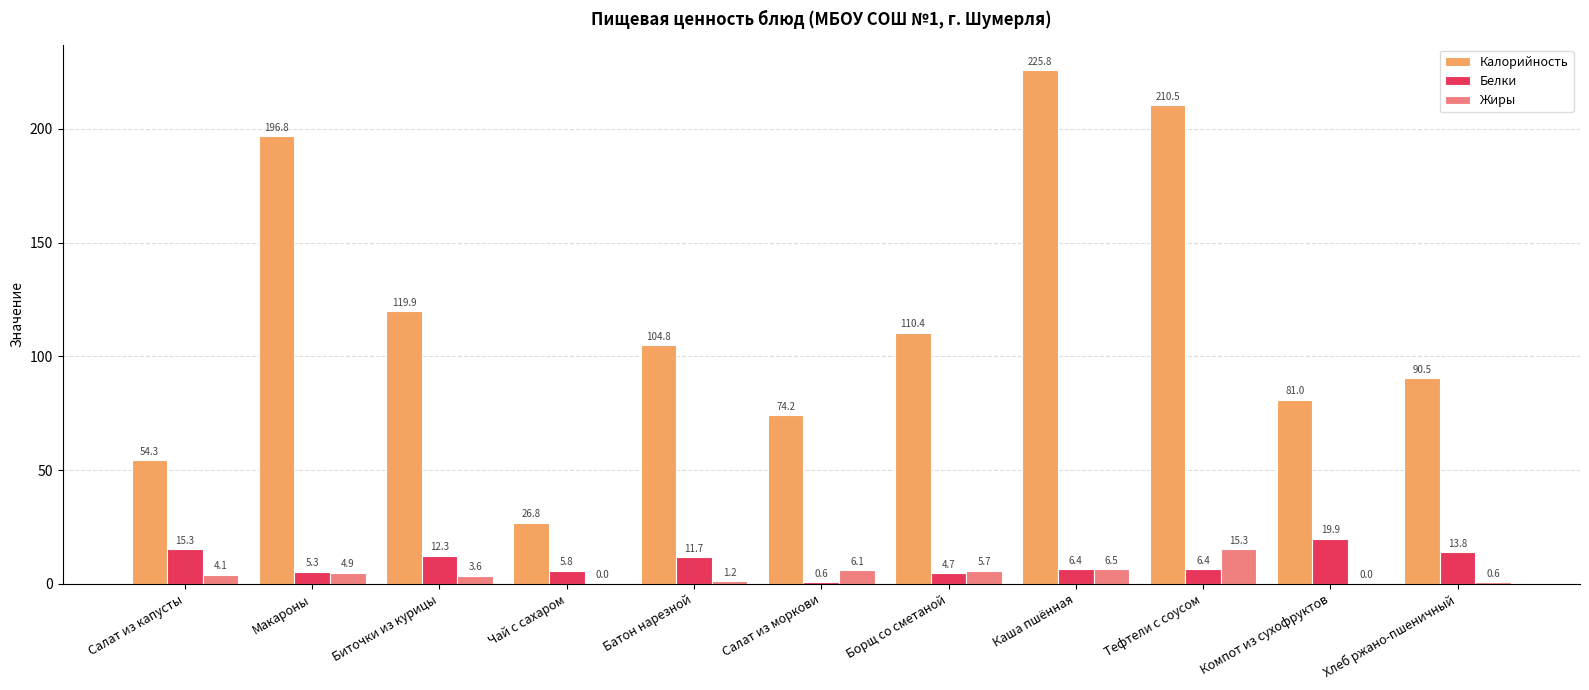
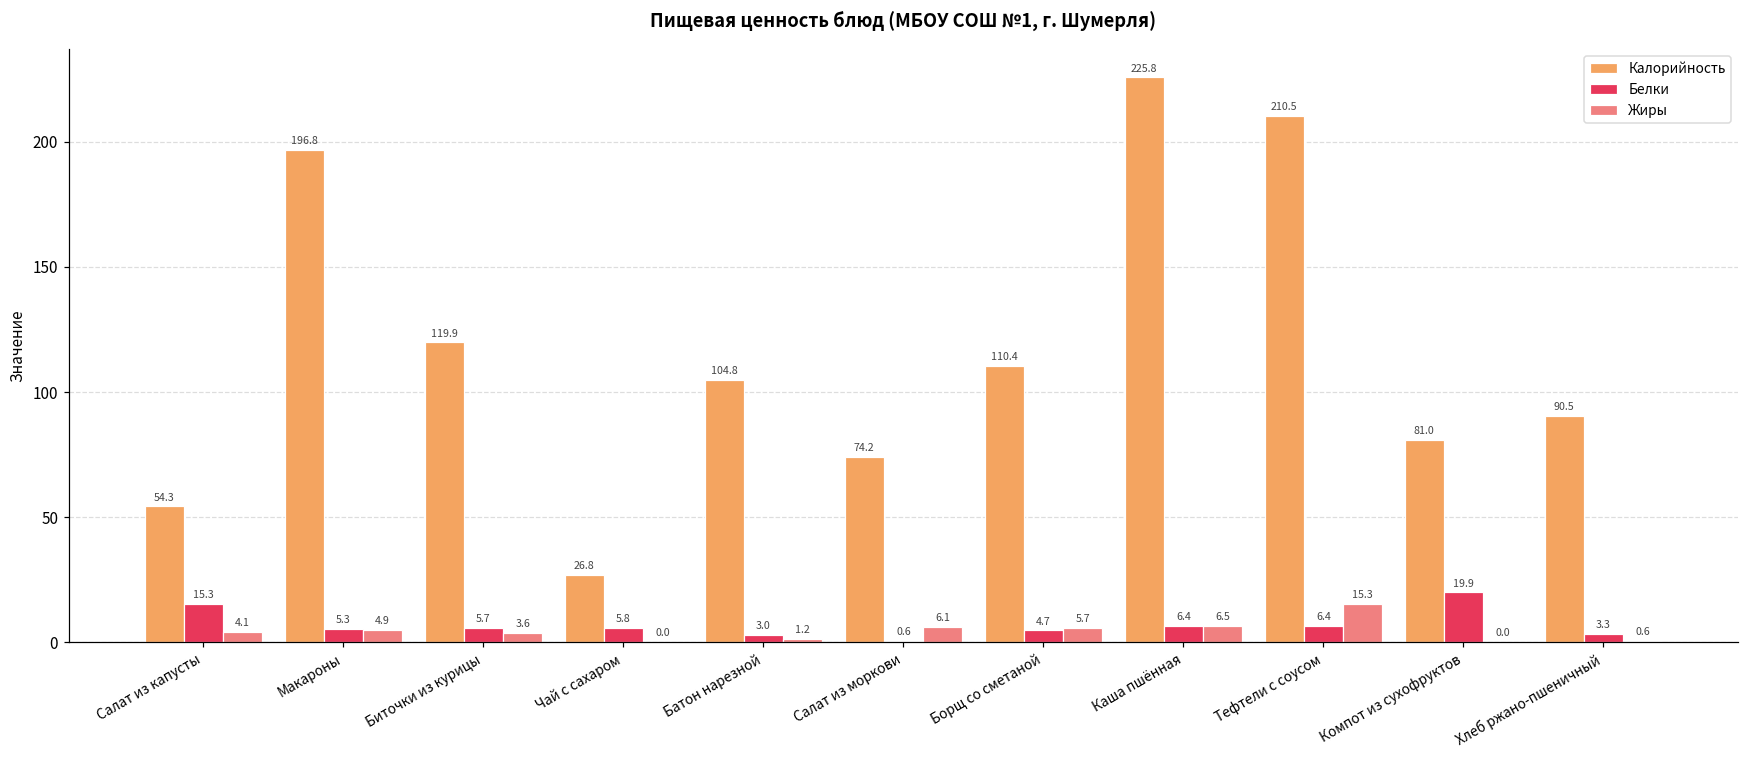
Белки, Биточки из курицы: 12.3 -> 5.7
Белки, Батон нарезной: 11.7 -> 3.0
Белки, Хлеб ржано-пшеничный: 13.8 -> 3.3
